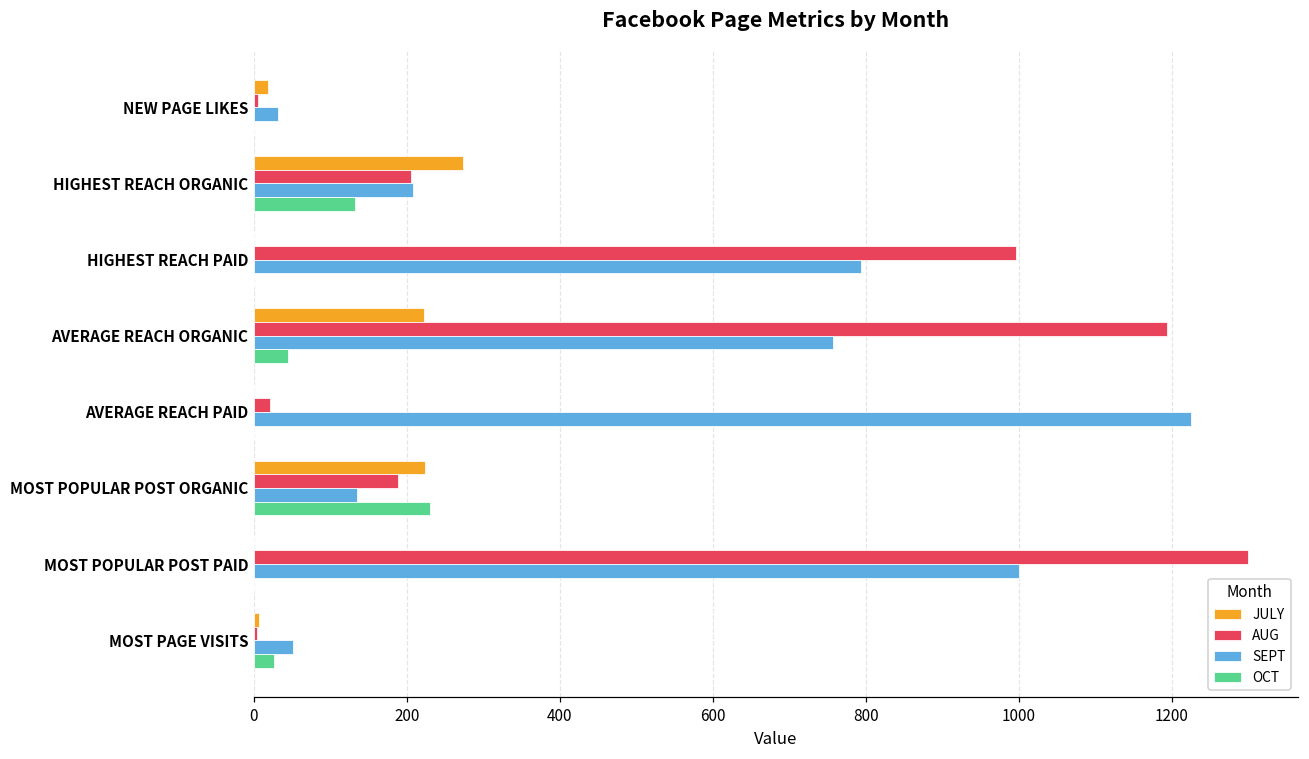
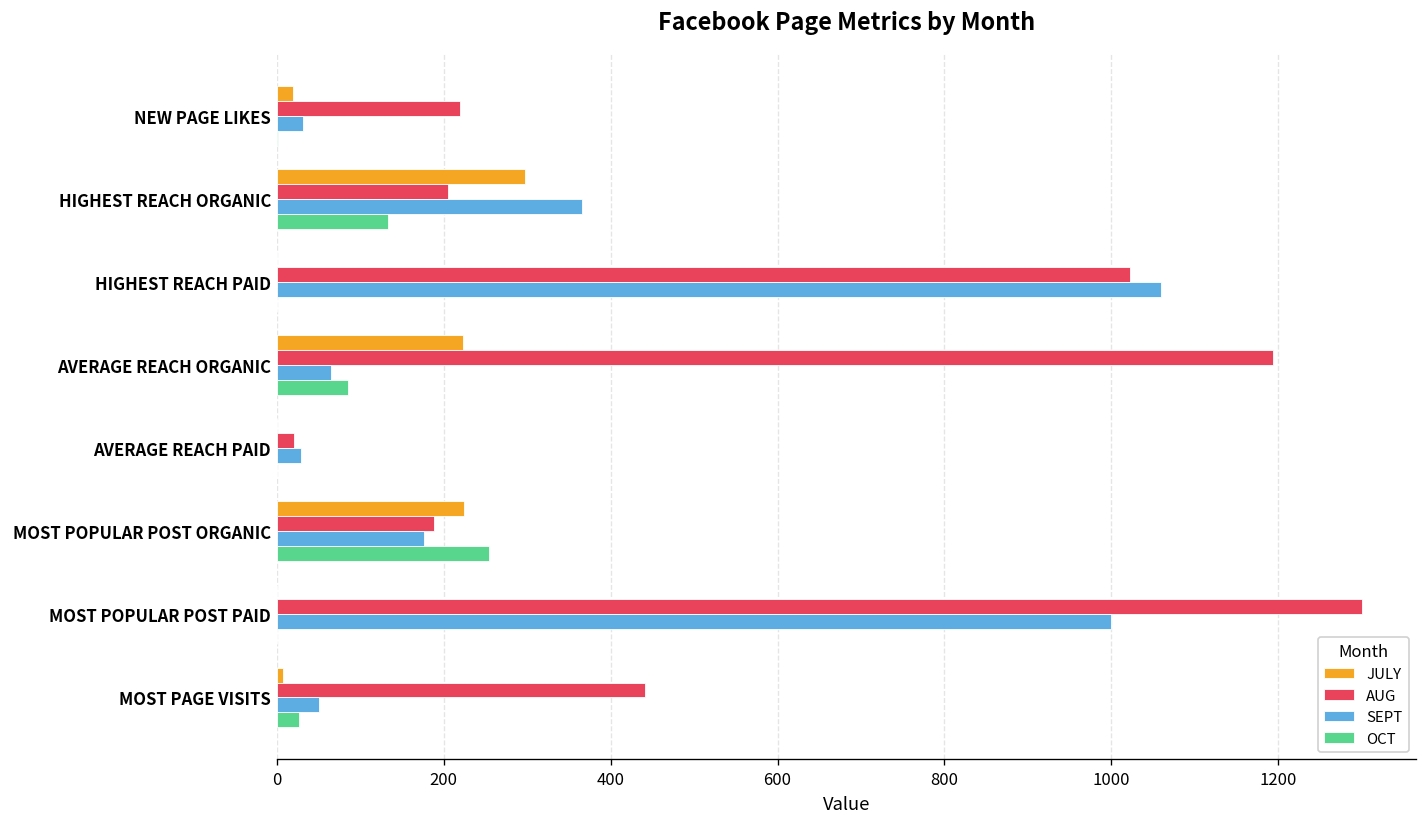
AUG, NEW PAGE LIKES: 10 -> 220
JULY, HIGHEST REACH ORGANIC: 270 -> 300
SEPT, HIGHEST REACH ORGANIC: 210 -> 370
AUG, HIGHEST REACH PAID: 1000 -> 1020
SEPT, HIGHEST REACH PAID: 790 -> 1060
SEPT, AVERAGE REACH ORGANIC: 760 -> 70
OCT, AVERAGE REACH ORGANIC: 50 -> 90
SEPT, AVERAGE REACH PAID: 1230 -> 30
SEPT, MOST POPULAR POST ORGANIC: 140 -> 180
OCT, MOST POPULAR POST ORGANIC: 230 -> 250
AUG, MOST PAGE VISITS: 10 -> 440
